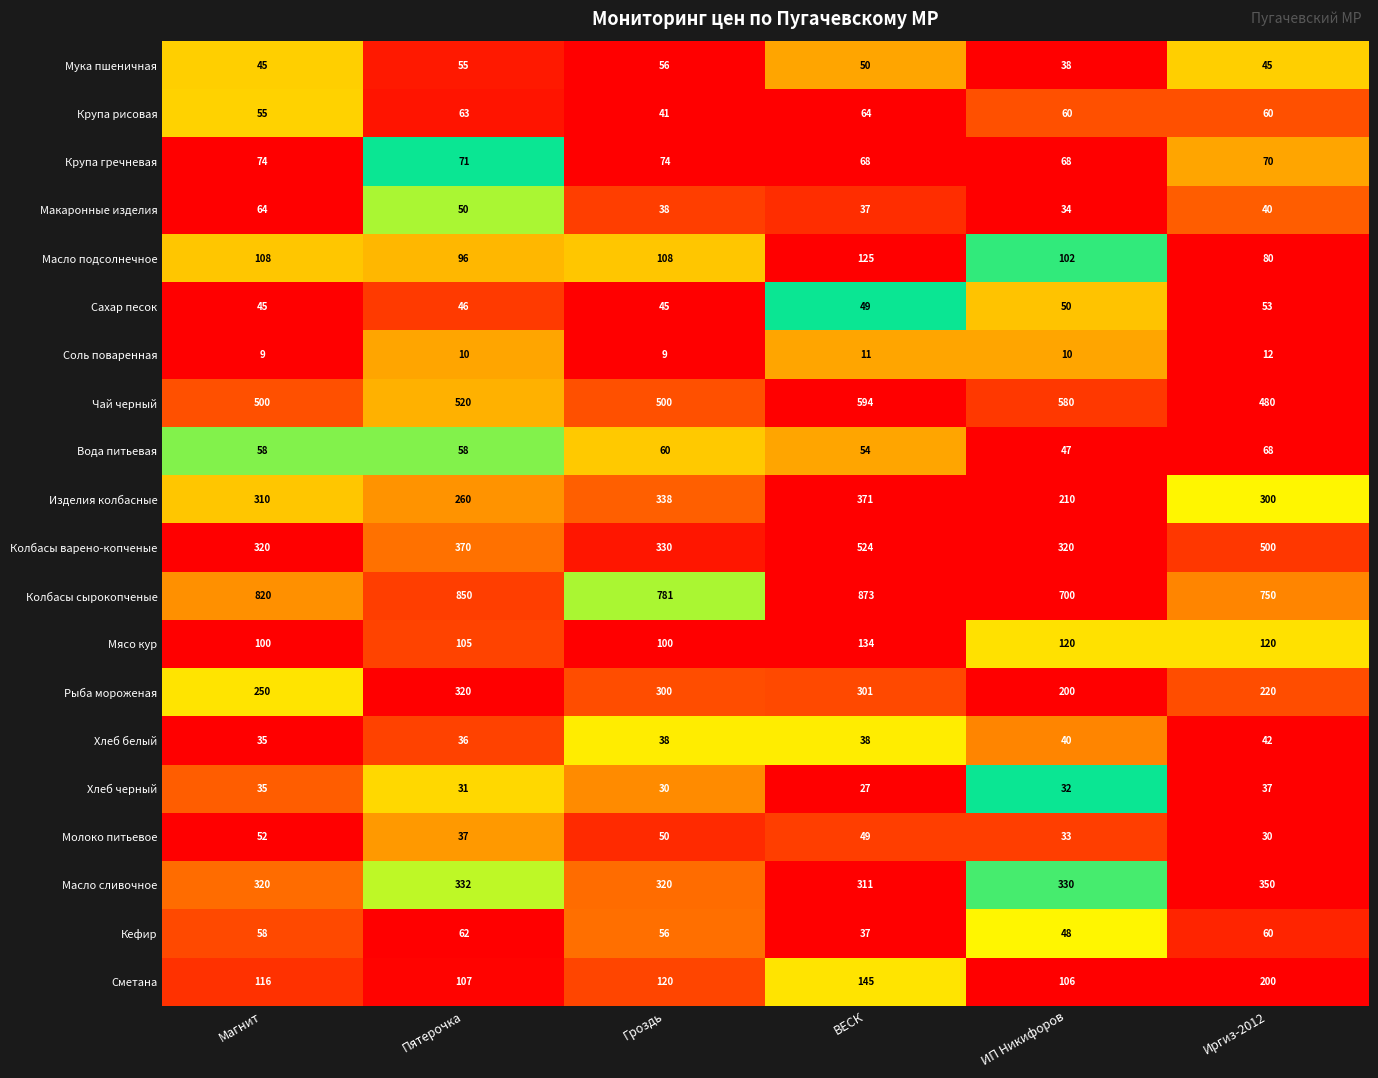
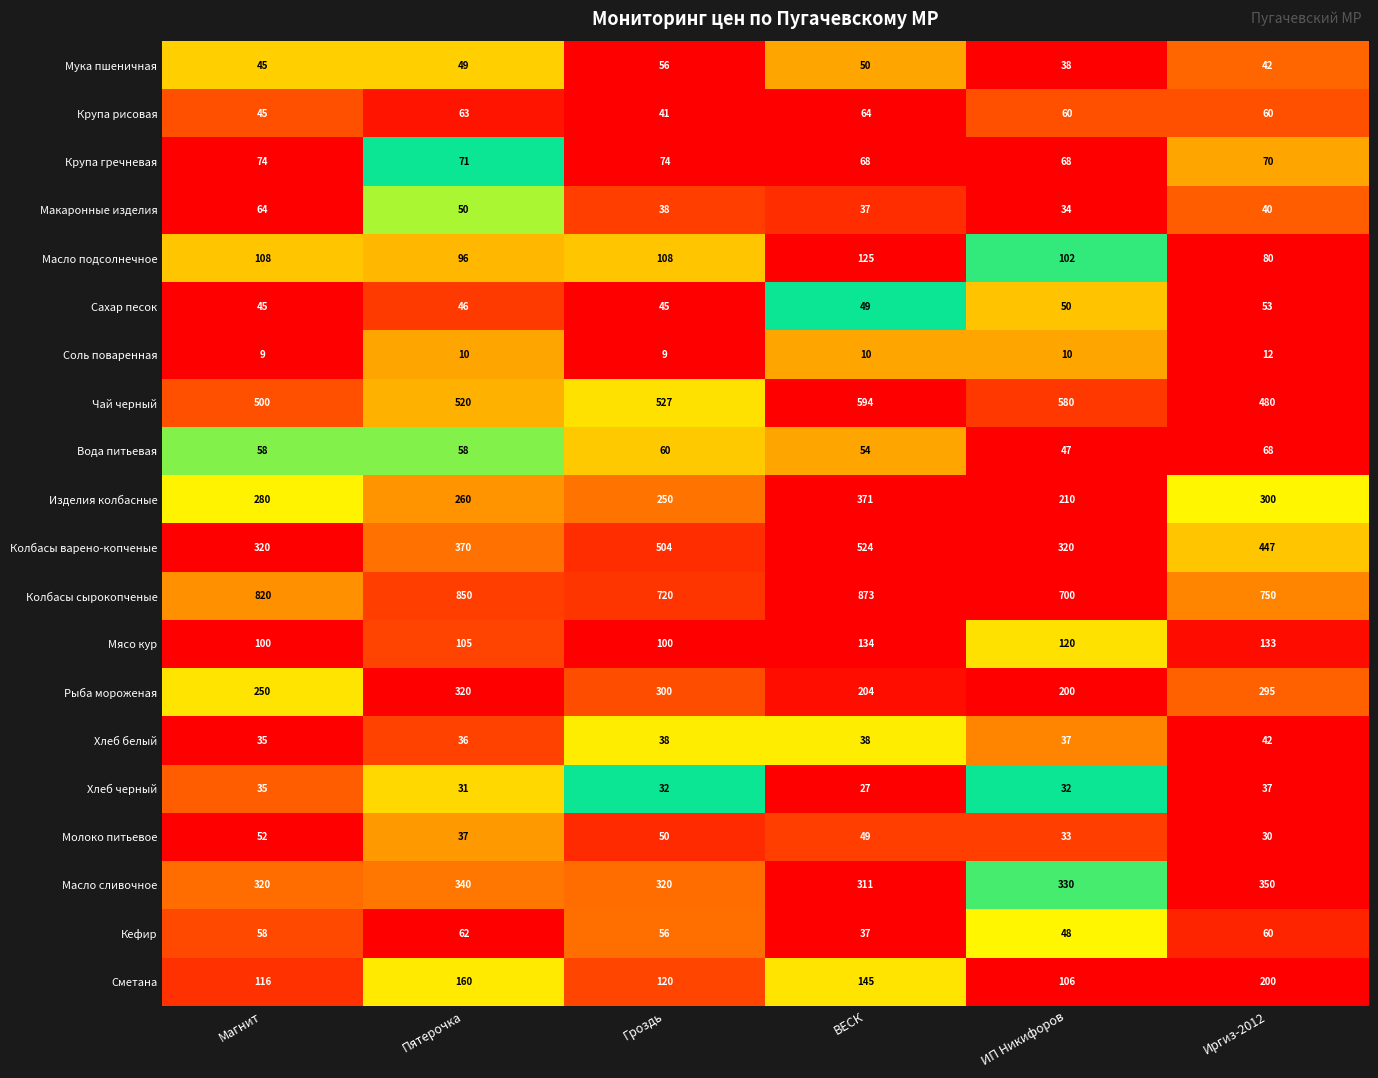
Мука пшеничная, Пятерочка: 55 -> 49
Мука пшеничная, Иргиз-2012: 45 -> 42
Крупа рисовая, Магнит: 55 -> 45
Соль поваренная, ВЕСК: 11 -> 10
Чай черный, Гроздь: 500 -> 527
Изделия колбасные, Магнит: 310 -> 280
Изделия колбасные, Гроздь: 338 -> 250
Колбасы варено-копченые, Гроздь: 330 -> 504
Колбасы варено-копченые, Иргиз-2012: 500 -> 447
Колбасы сырокопченые, Гроздь: 781 -> 720
Мясо кур, Иргиз-2012: 120 -> 133
Рыба мороженая, ВЕСК: 301 -> 204
Рыба мороженая, Иргиз-2012: 220 -> 295
Хлеб белый, ИП Никифоров: 40 -> 37
Хлеб черный, Гроздь: 30 -> 32
Масло сливочное, Пятерочка: 332 -> 340
Сметана, Пятерочка: 107 -> 160
